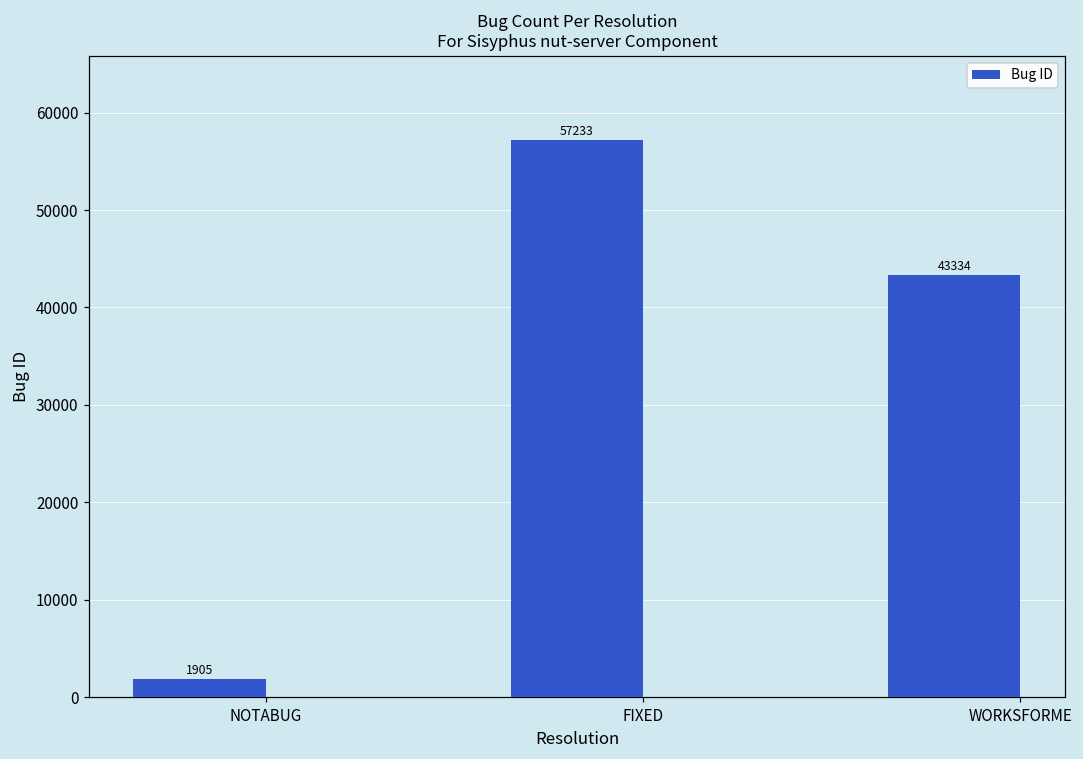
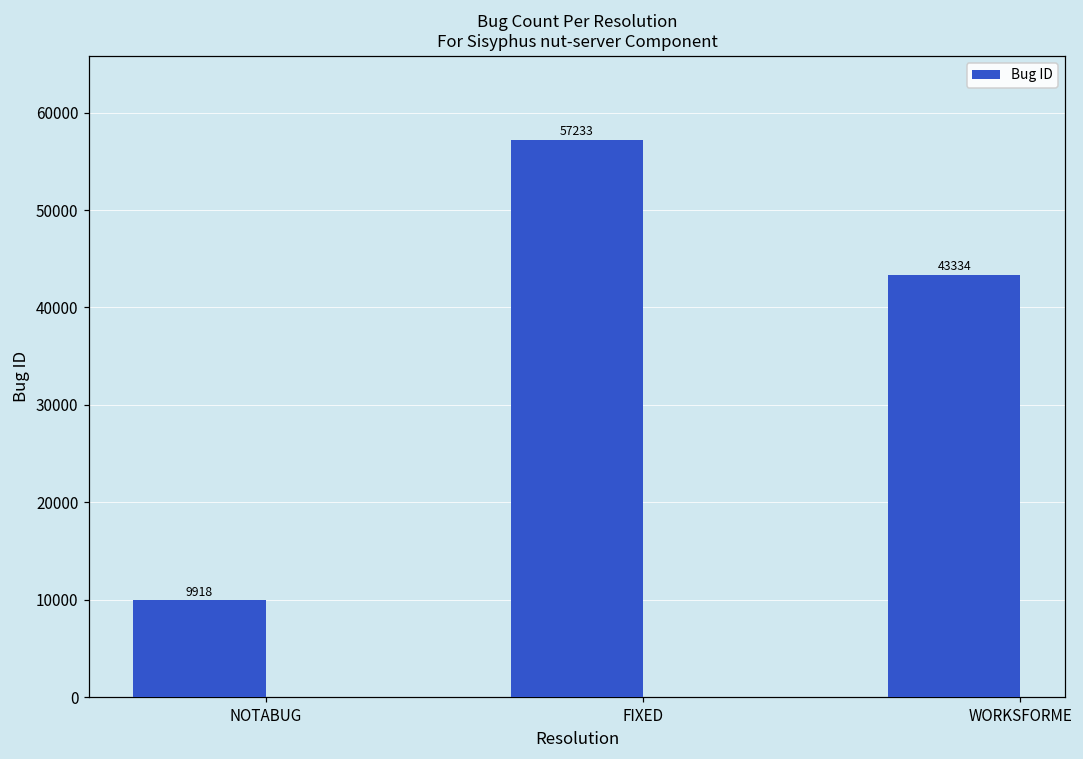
NOTABUG: 1905 -> 9918
